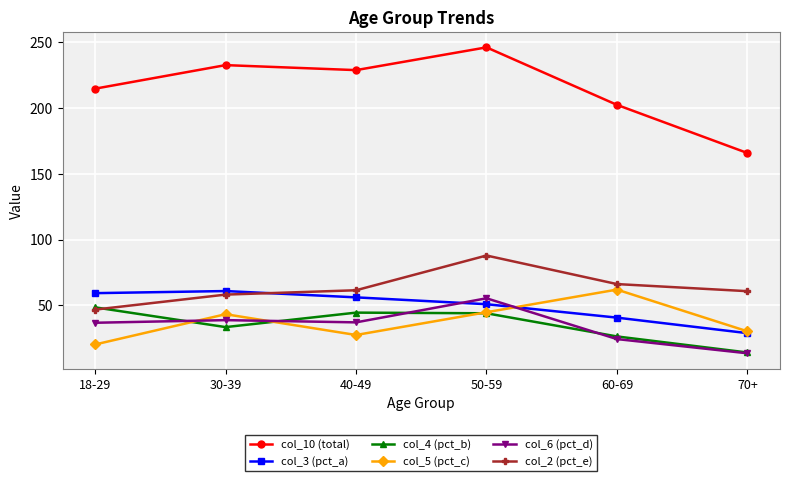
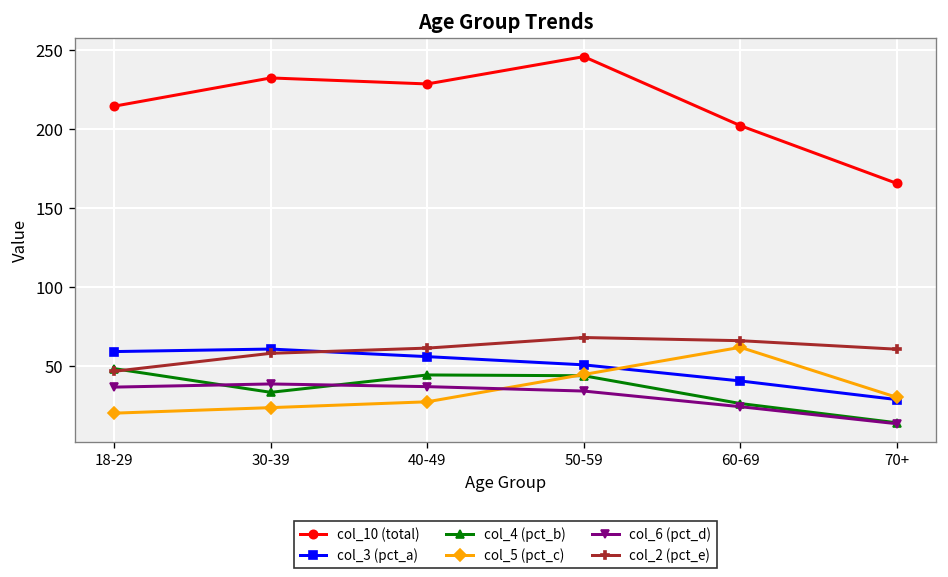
col_5 (pct_c), 30-39: 43 -> 24
col_6 (pct_d), 50-59: 55 -> 34
col_2 (pct_e), 50-59: 88 -> 68
